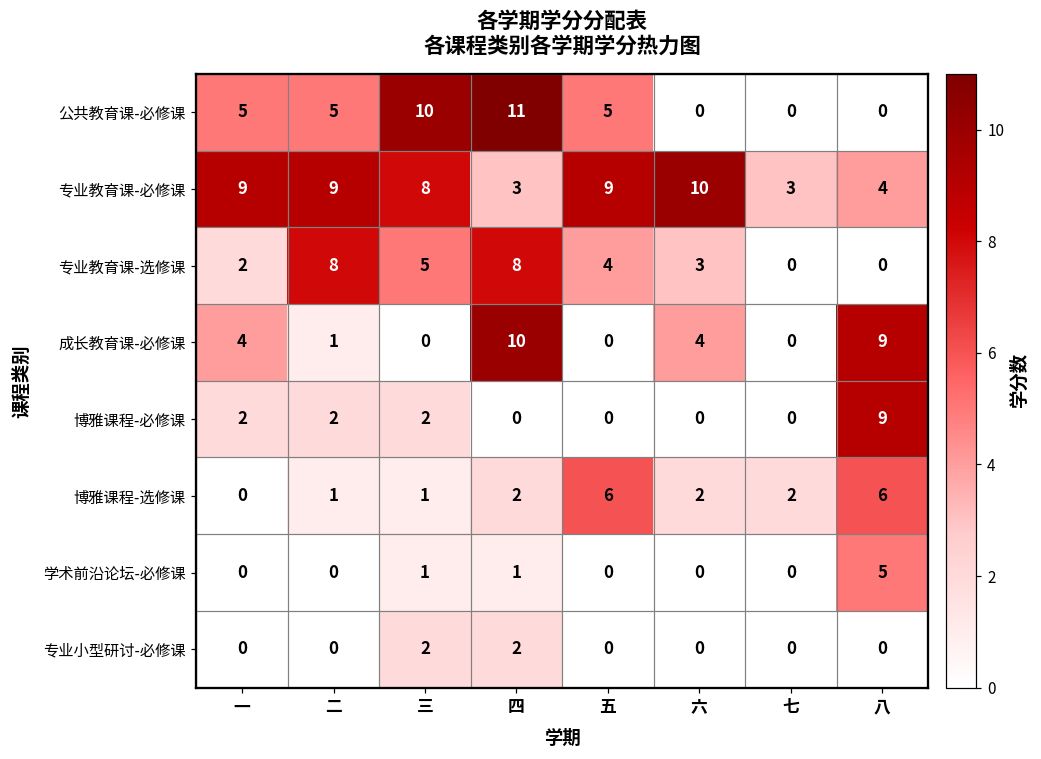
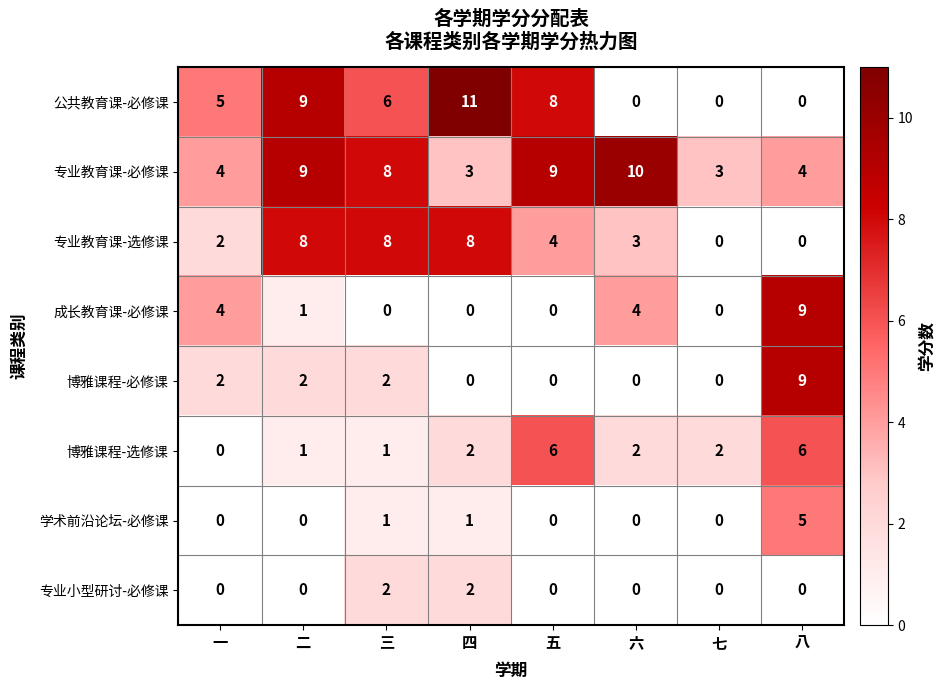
公共教育课-必修课, 二: 5 -> 9
公共教育课-必修课, 三: 10 -> 6
公共教育课-必修课, 五: 5 -> 8
专业教育课-必修课, 一: 9 -> 4
专业教育课-选修课, 三: 5 -> 8
成长教育课-必修课, 四: 10 -> 0
